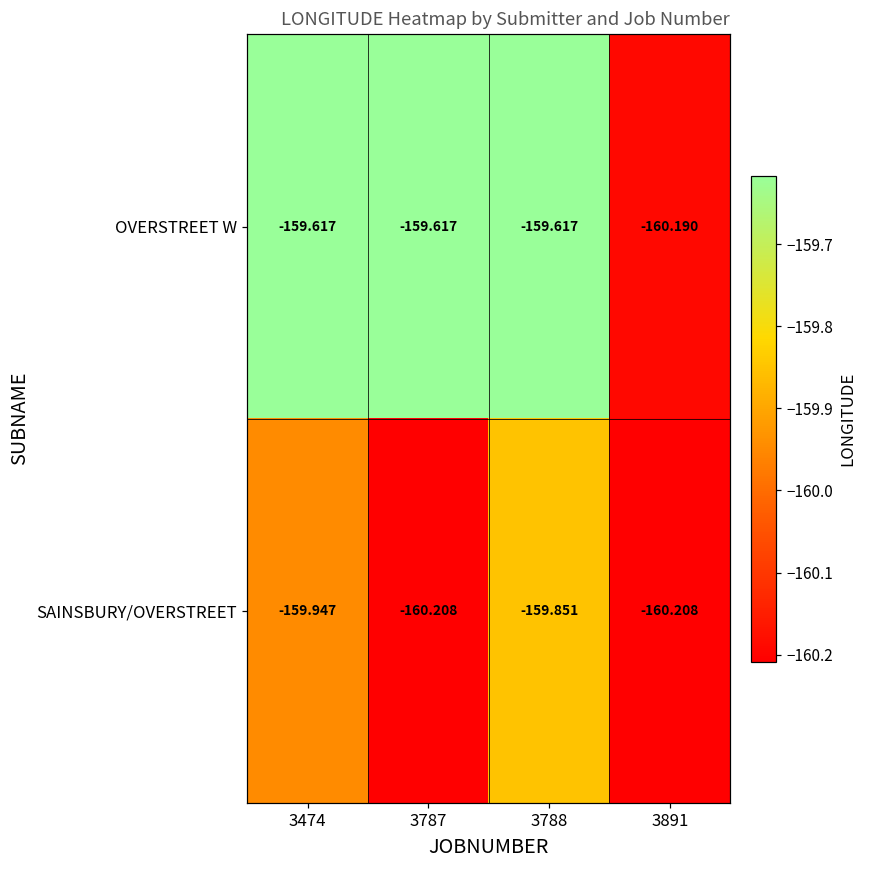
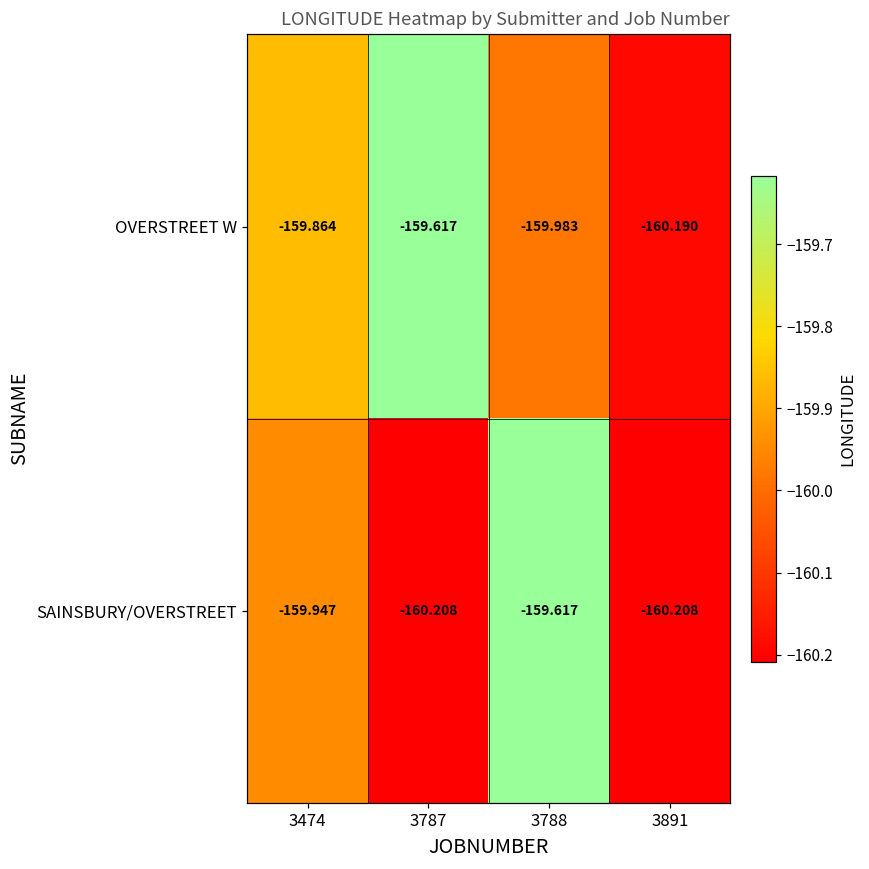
OVERSTREET W, 3474: -159.617 -> -159.864
OVERSTREET W, 3788: -159.617 -> -159.983
SAINSBURY/OVERSTREET, 3788: -159.851 -> -159.617
